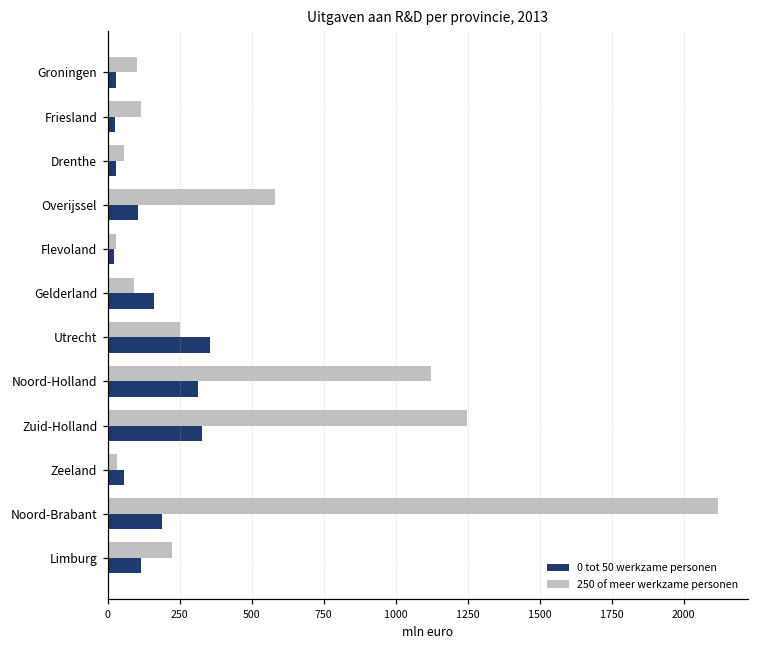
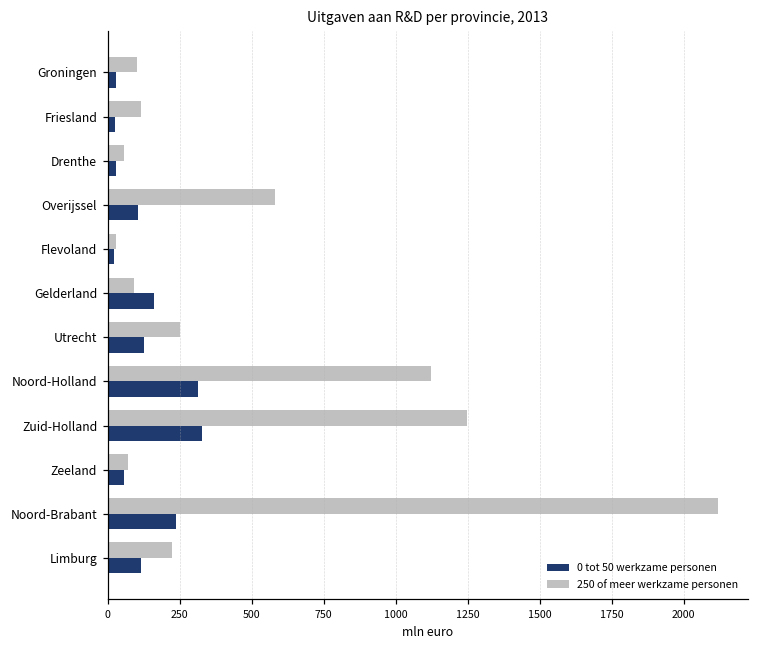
0 tot 50 werkzame personen, Utrecht: 360 -> 130
250 of meer werkzame personen, Zeeland: 30 -> 70
0 tot 50 werkzame personen, Noord-Brabant: 190 -> 240
